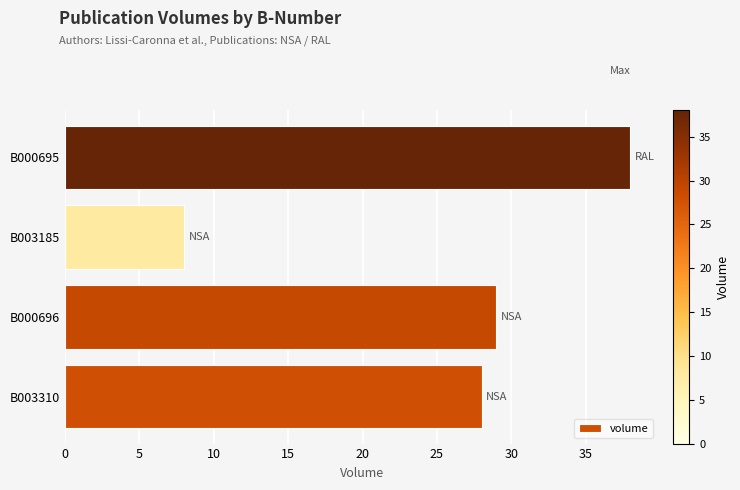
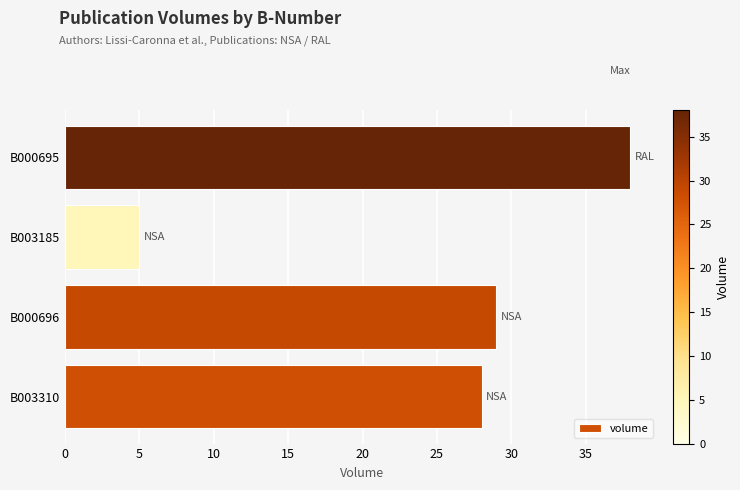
B003185: 8 -> 5
